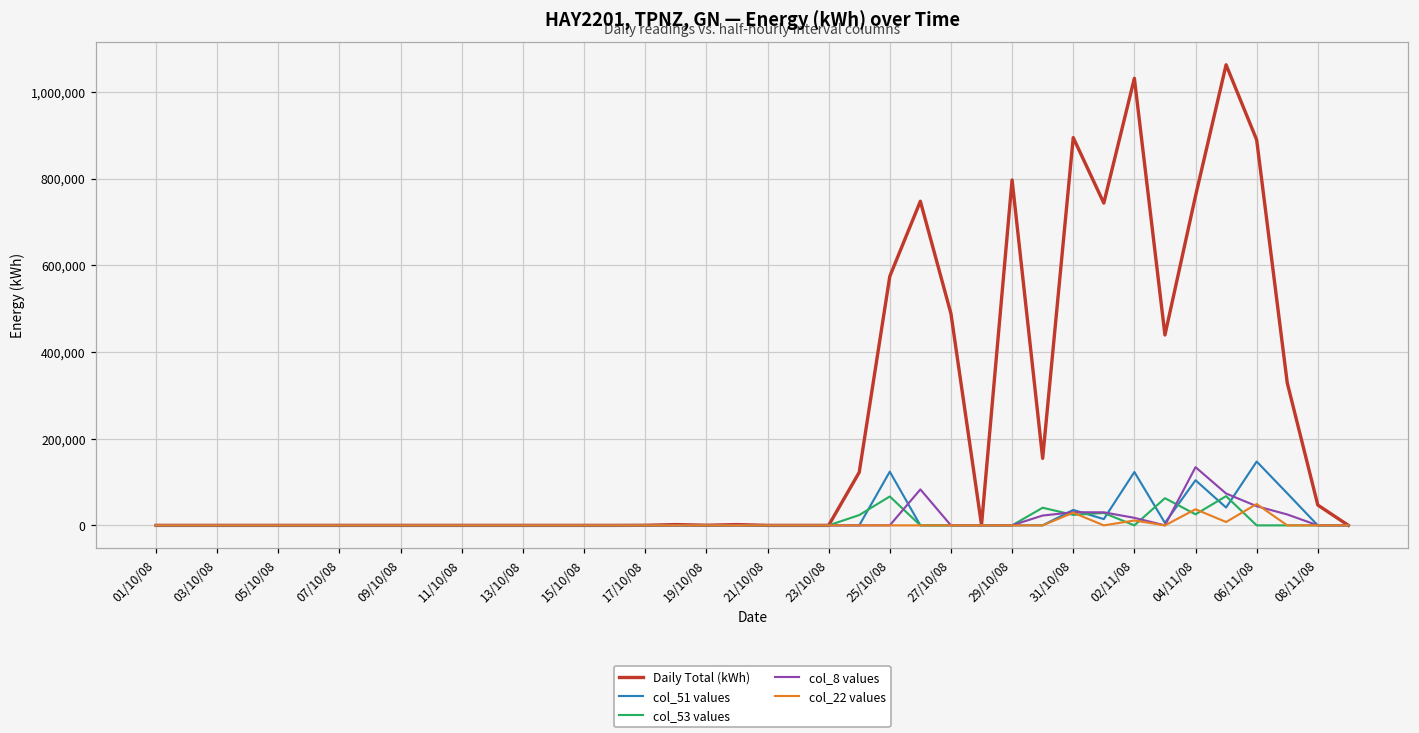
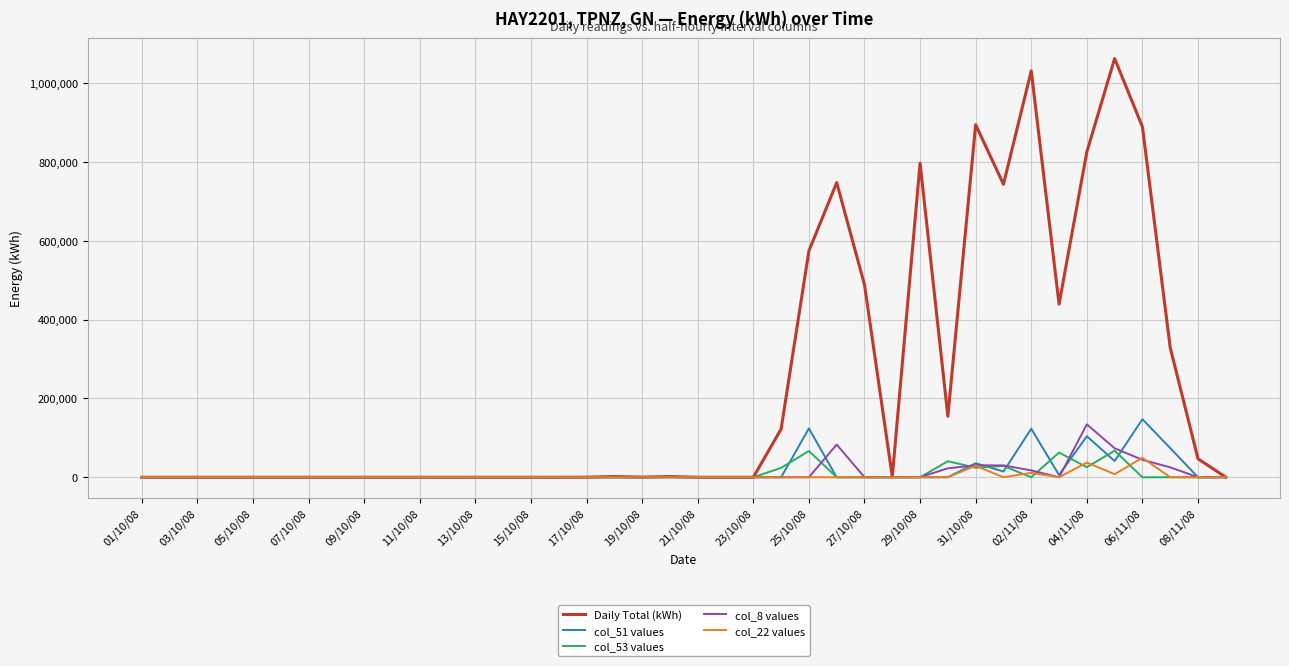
Daily Total (kWh), 04/11/08: 760,000 -> 830,000
